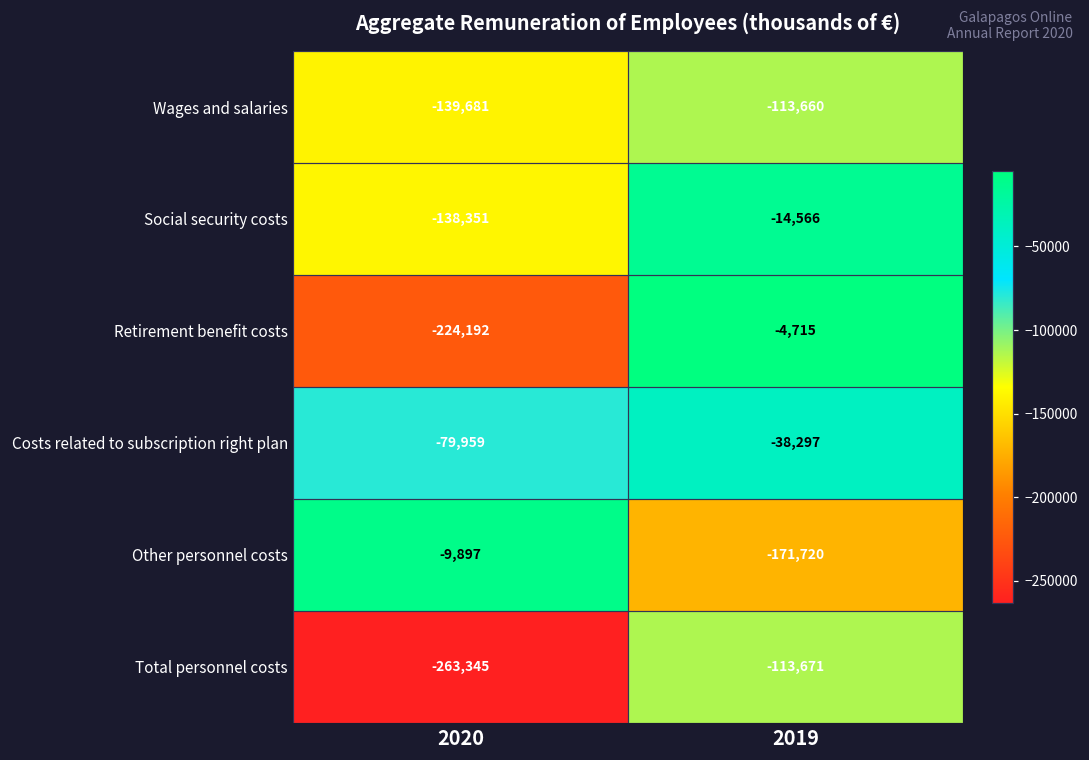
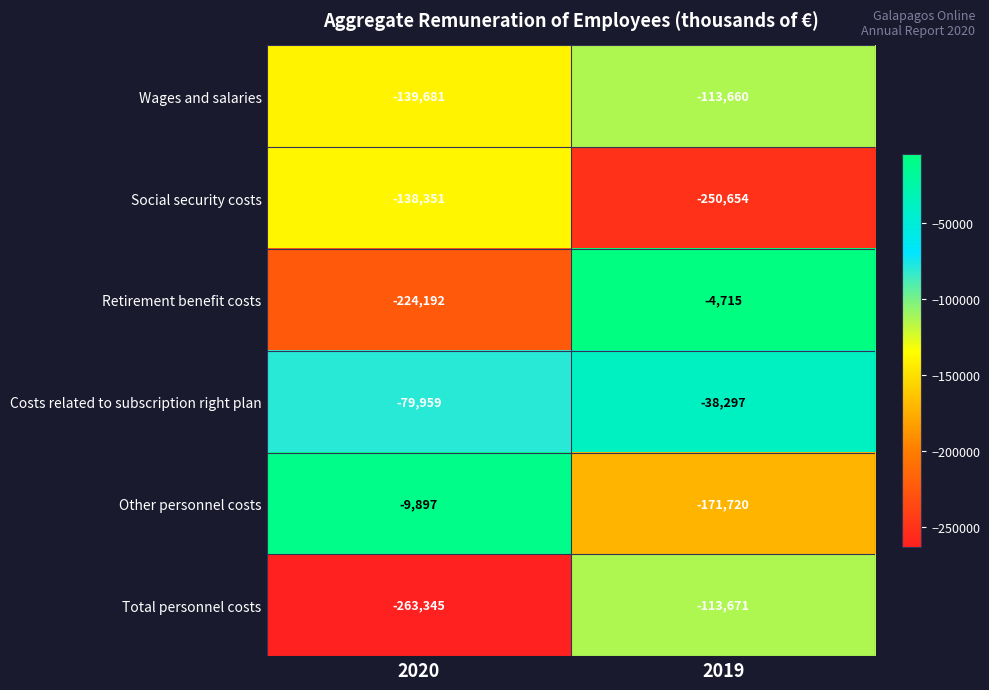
Social security costs, 2019: -14,566 -> -250,654
